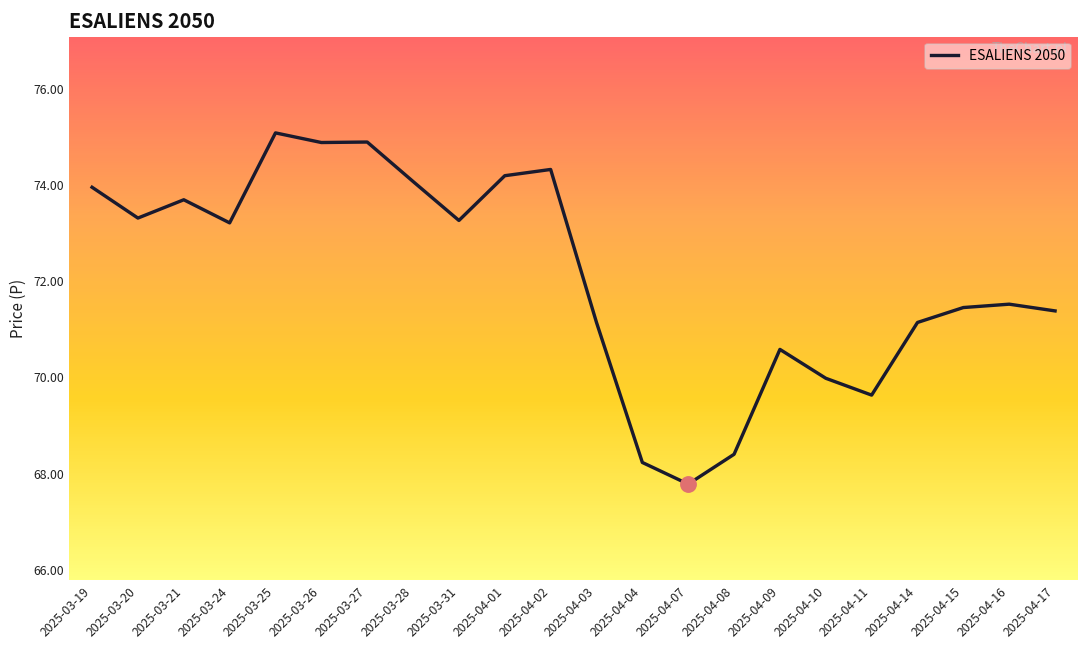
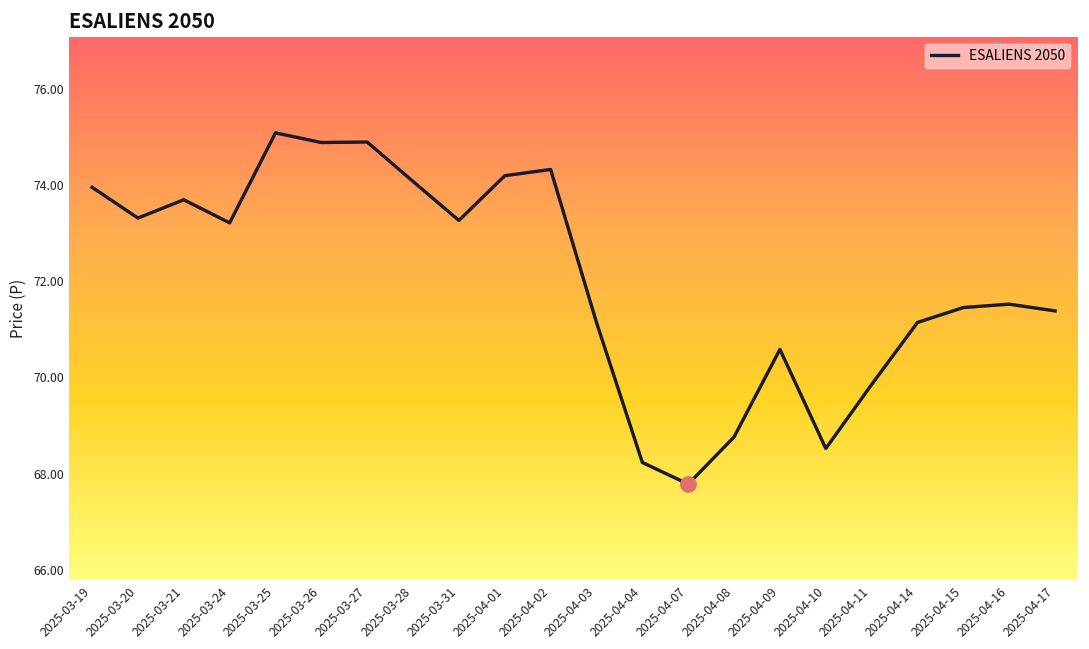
ESALIENS 2050, 2025-04-08: 68.4 -> 68.8
ESALIENS 2050, 2025-04-10: 70.0 -> 68.5
ESALIENS 2050, 2025-04-11: 69.6 -> 69.9
